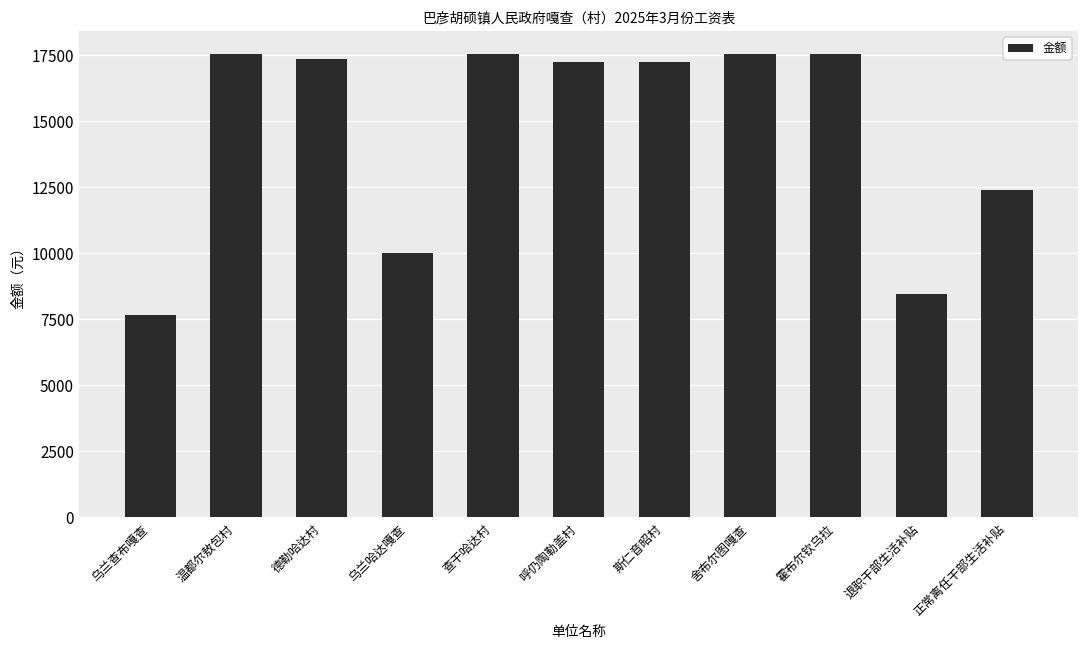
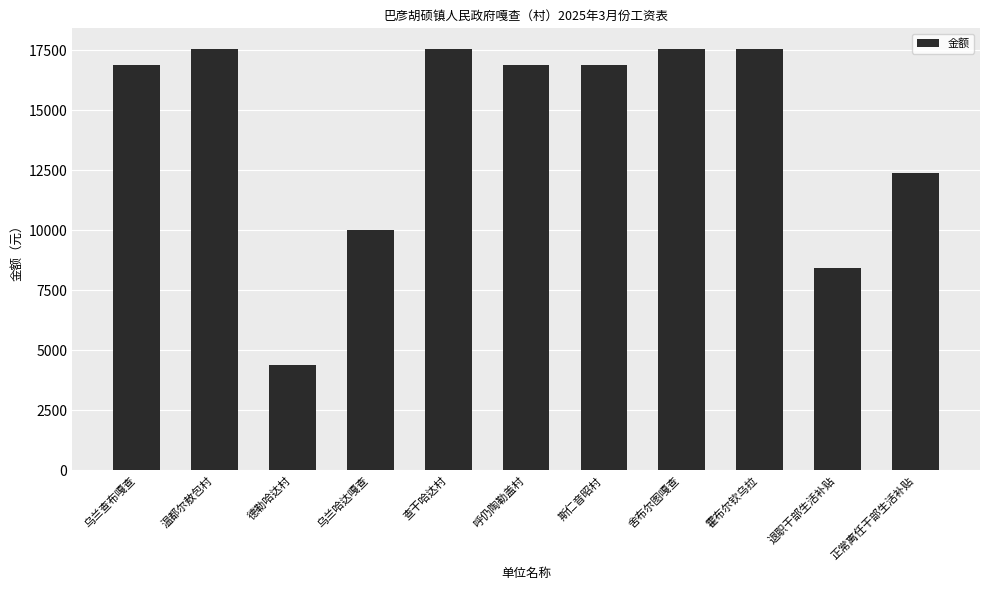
乌兰查布嘎查: 7700 -> 16900
德勒哈达村: 17400 -> 4400
呼仍陶勒盖村: 17300 -> 16900
斯仁音昭村: 17200 -> 16900
